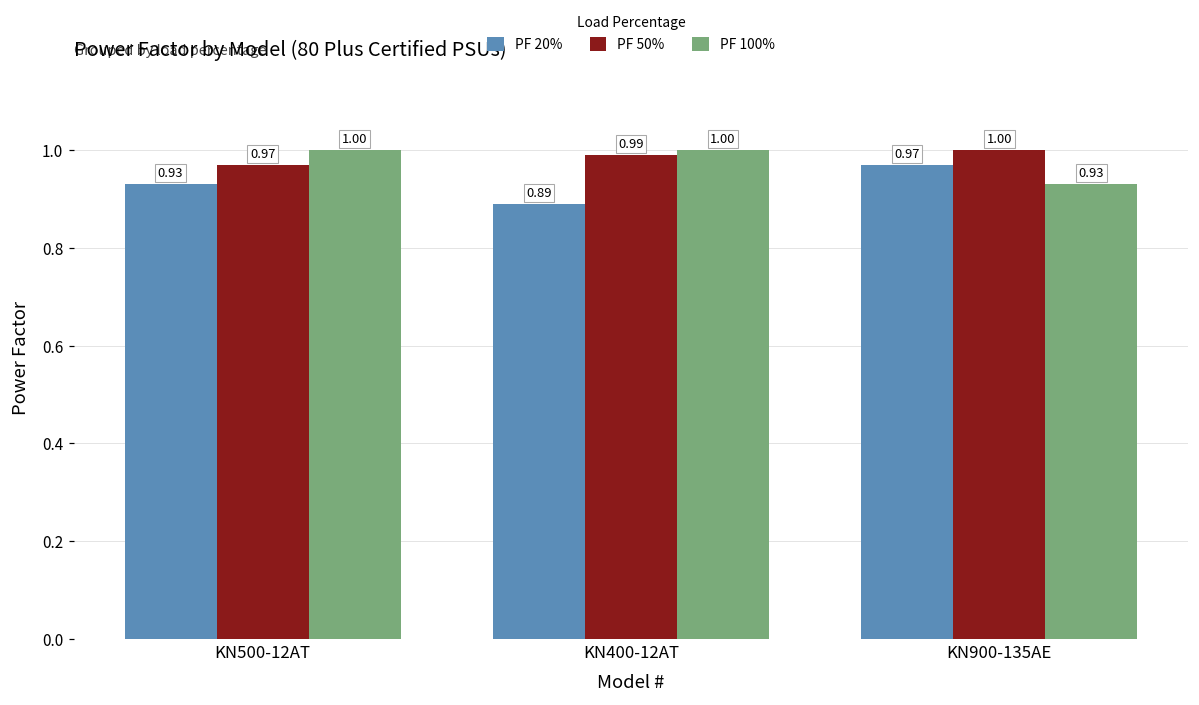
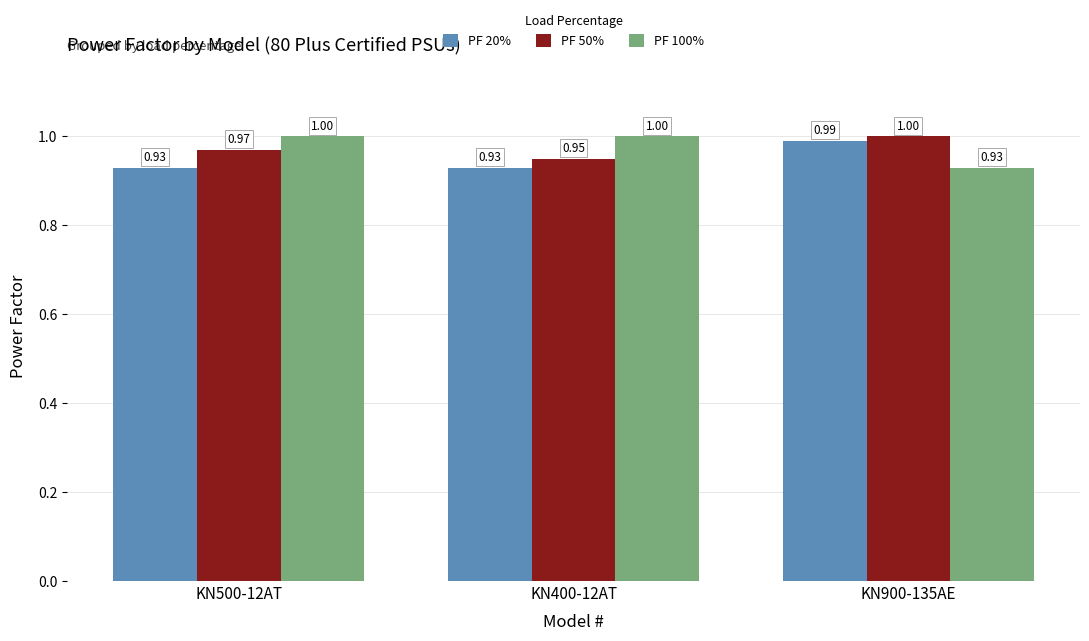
PF 20%, KN400-12AT: 0.89 -> 0.93
PF 50%, KN400-12AT: 0.99 -> 0.95
PF 20%, KN900-135AE: 0.97 -> 0.99
